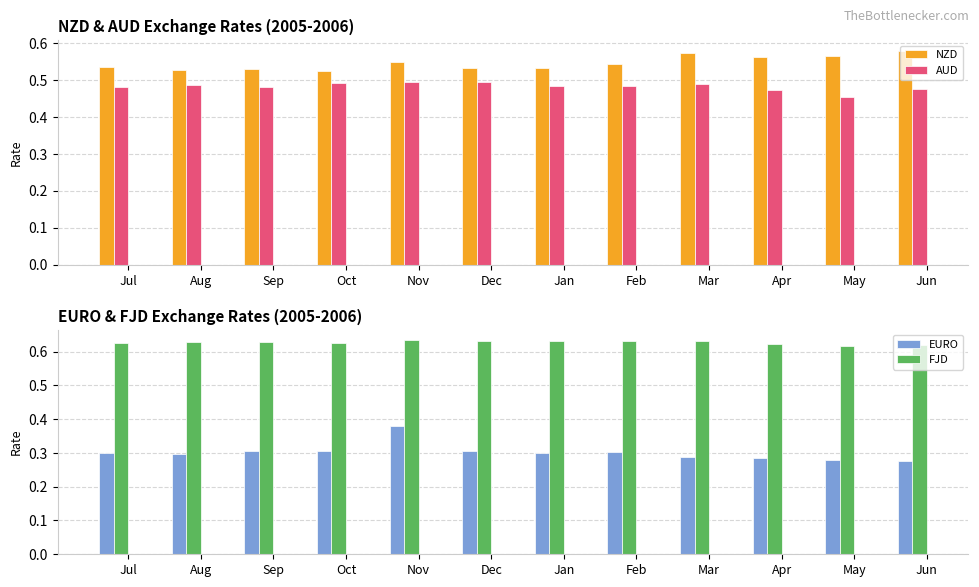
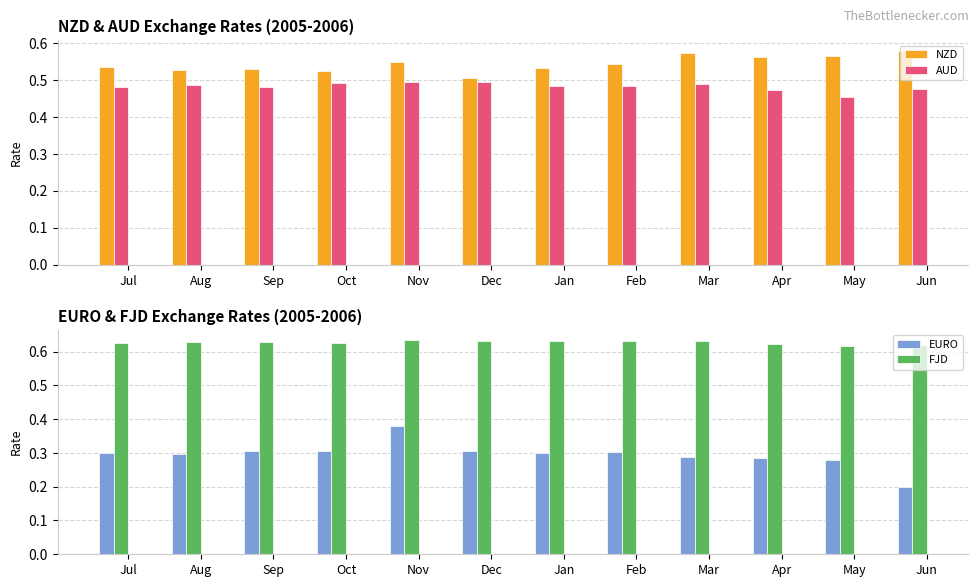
NZD & AUD Exchange Rates (2005-2006), NZD, Dec: 0.53 -> 0.50
EURO & FJD Exchange Rates (2005-2006), EURO, Jun: 0.28 -> 0.20
